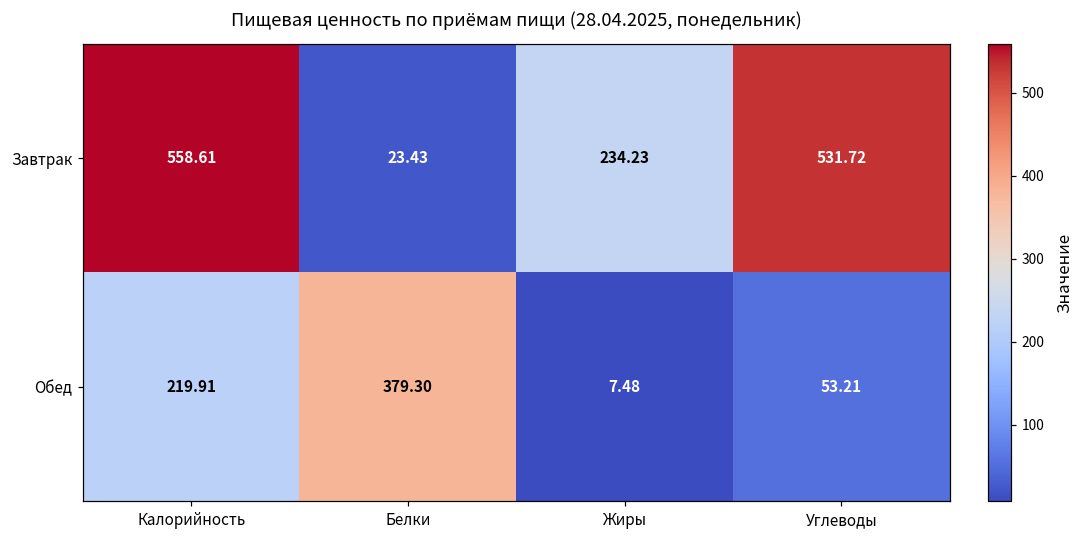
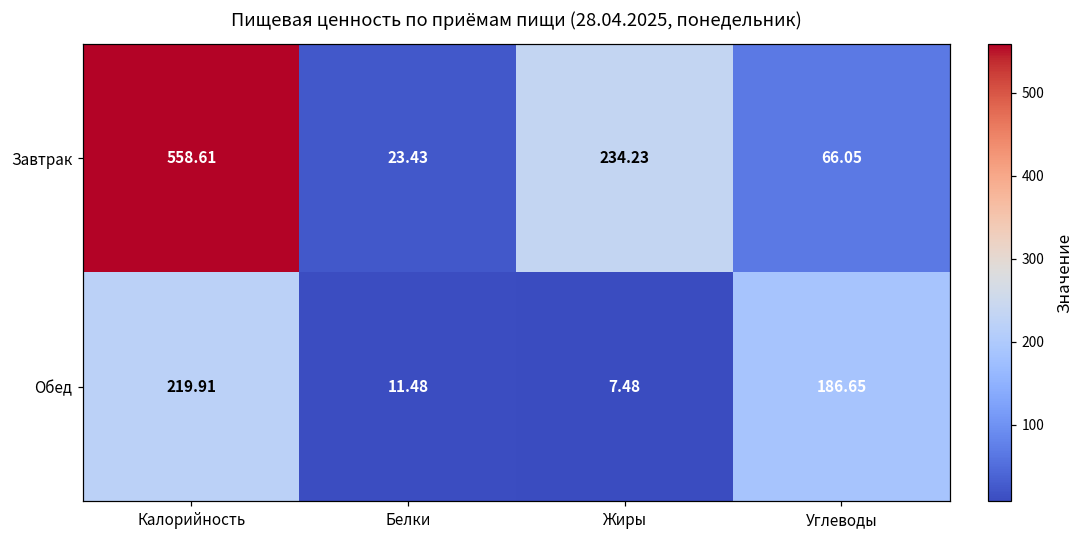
Завтрак, Углеводы: 531.72 -> 66.05
Обед, Белки: 379.30 -> 11.48
Обед, Углеводы: 53.21 -> 186.65
